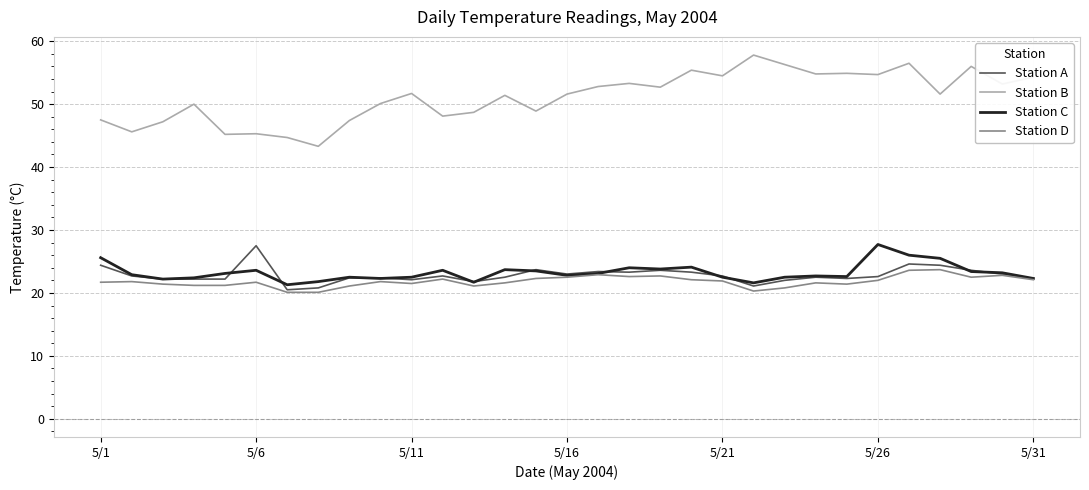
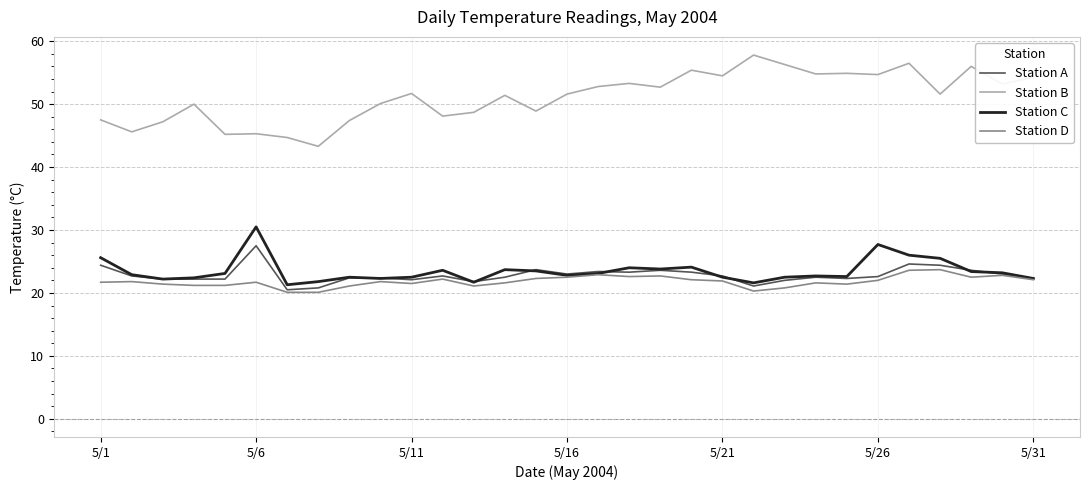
Station C, 5/6: 24 -> 31
